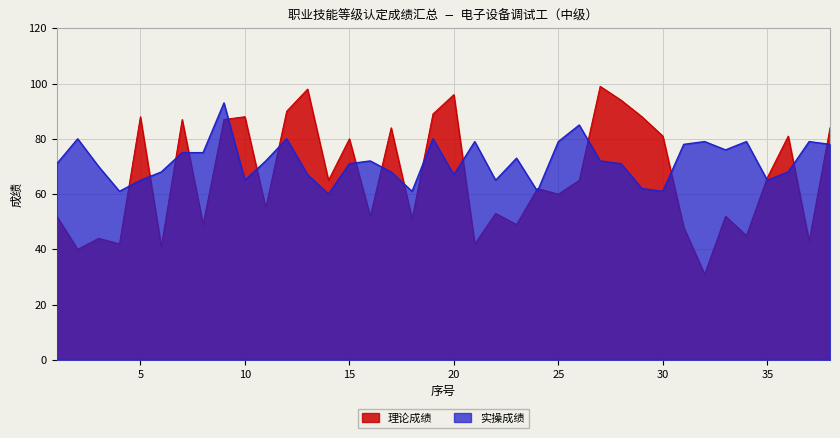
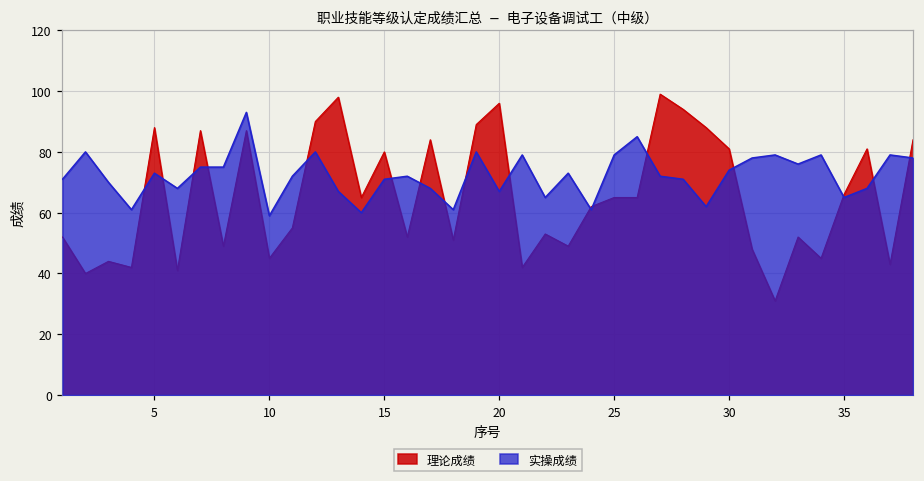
实操成绩, 5: 65 -> 73
理论成绩, 10: 88 -> 45
实操成绩, 10: 65 -> 59
理论成绩, 25: 60 -> 65
实操成绩, 30: 61 -> 74
